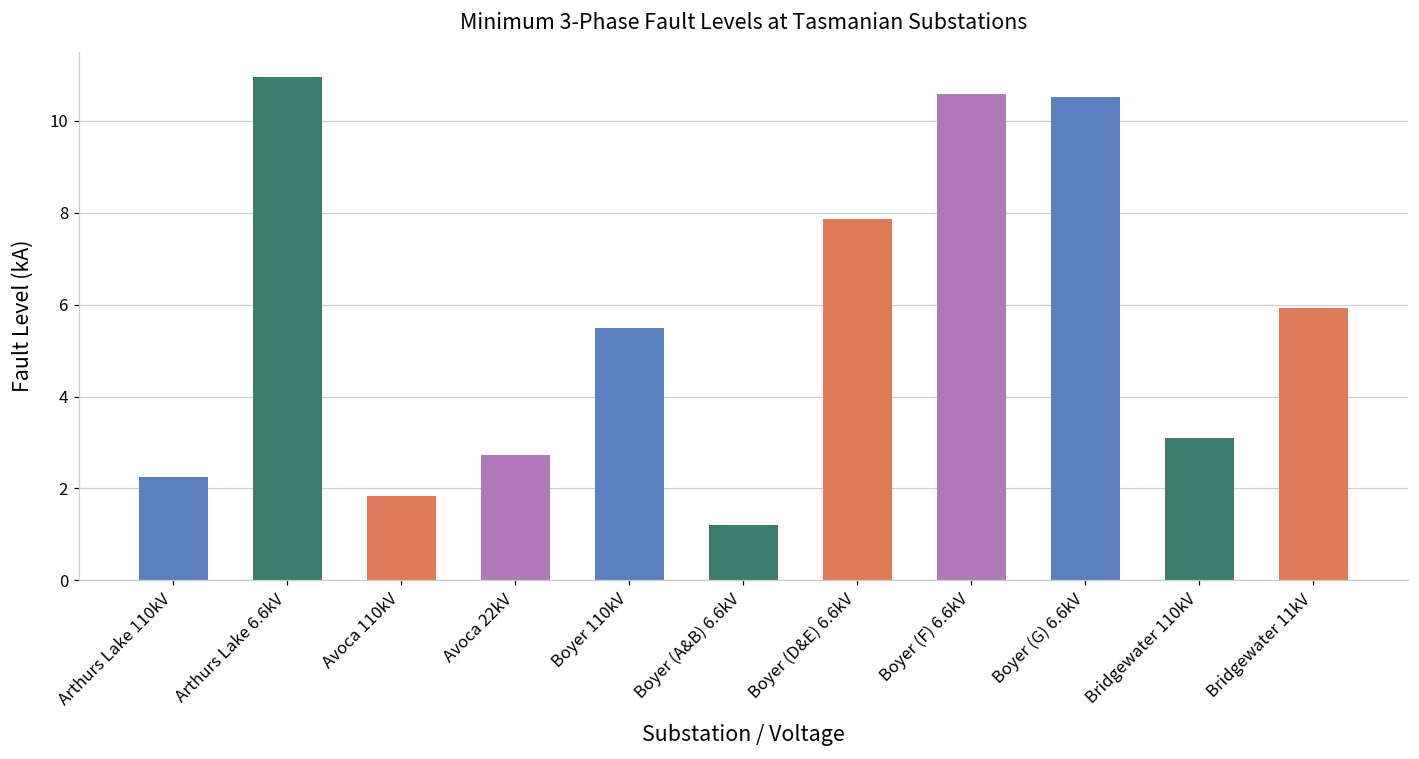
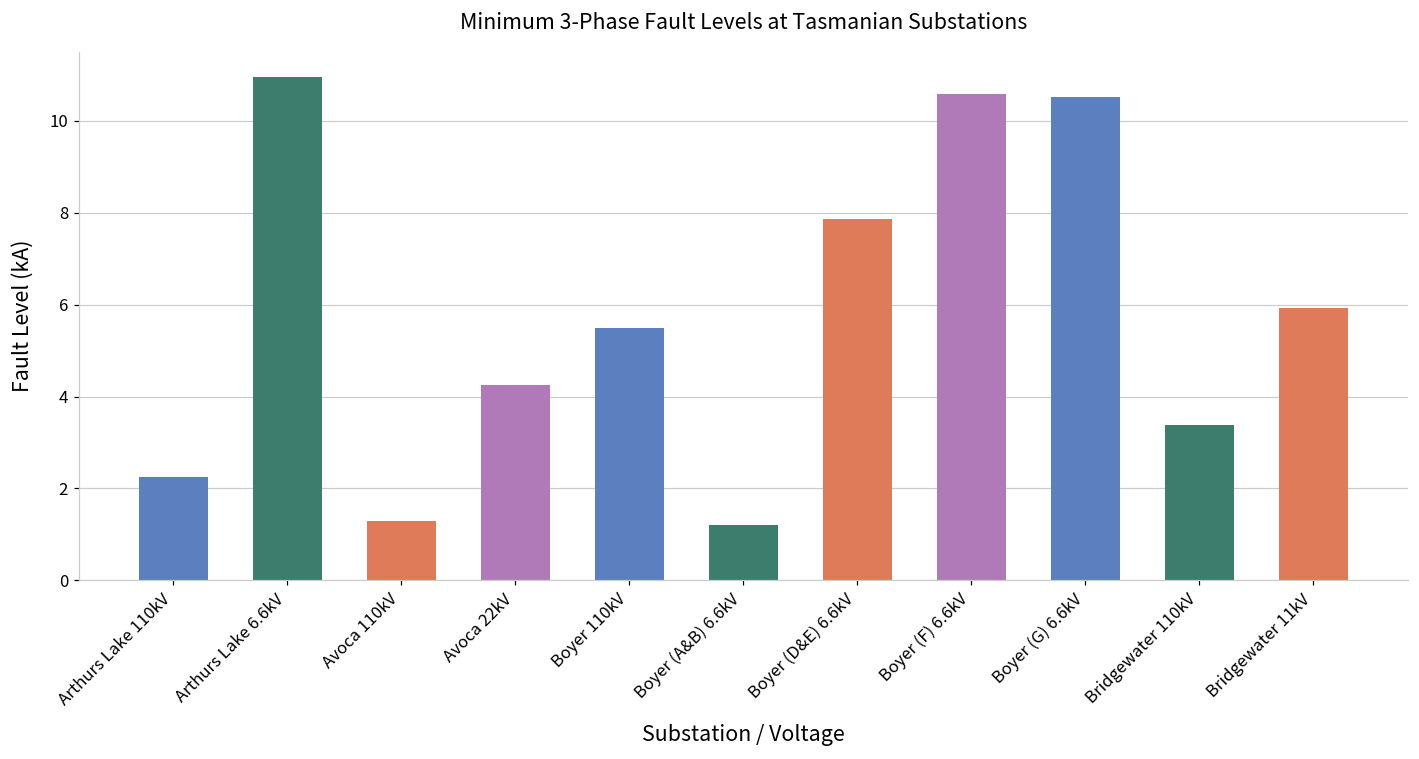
Avoca 110kV: 1.8 -> 1.3
Avoca 22kV: 2.7 -> 4.2
Bridgewater 110kV: 3.1 -> 3.4
